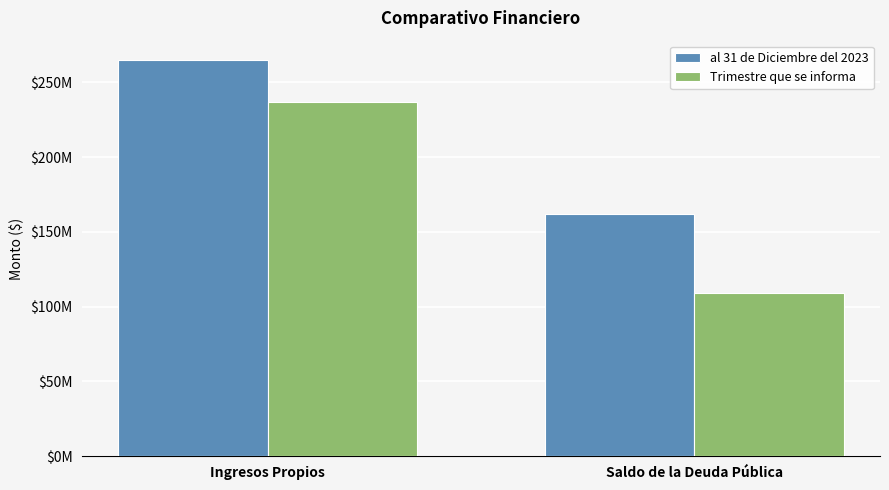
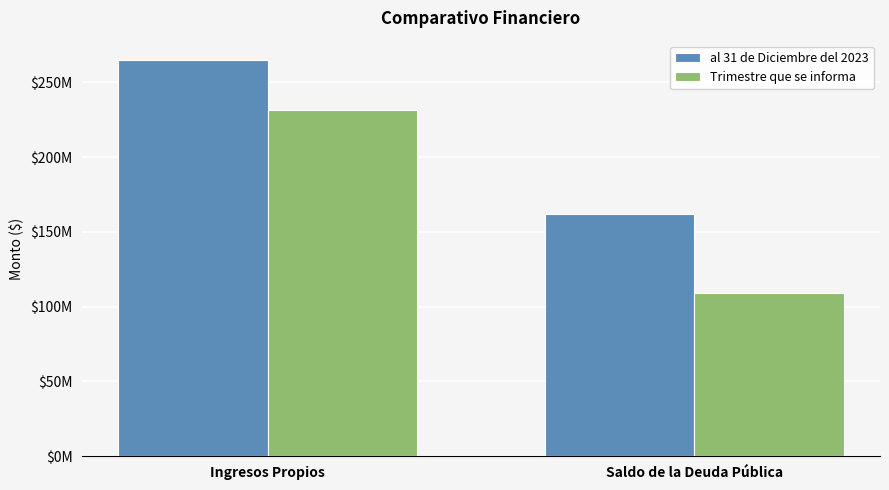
Trimestre que se informa, Ingresos Propios: $237000000 -> $231000000
